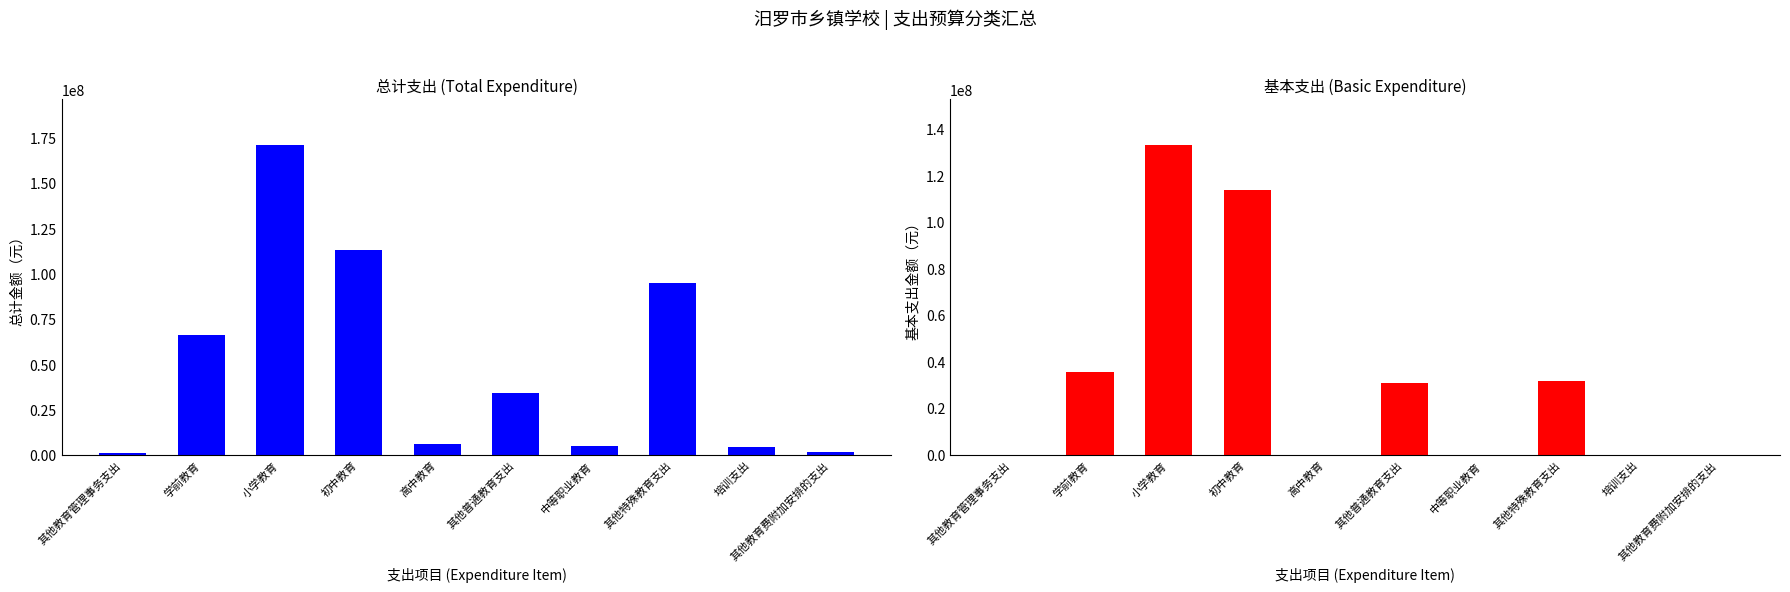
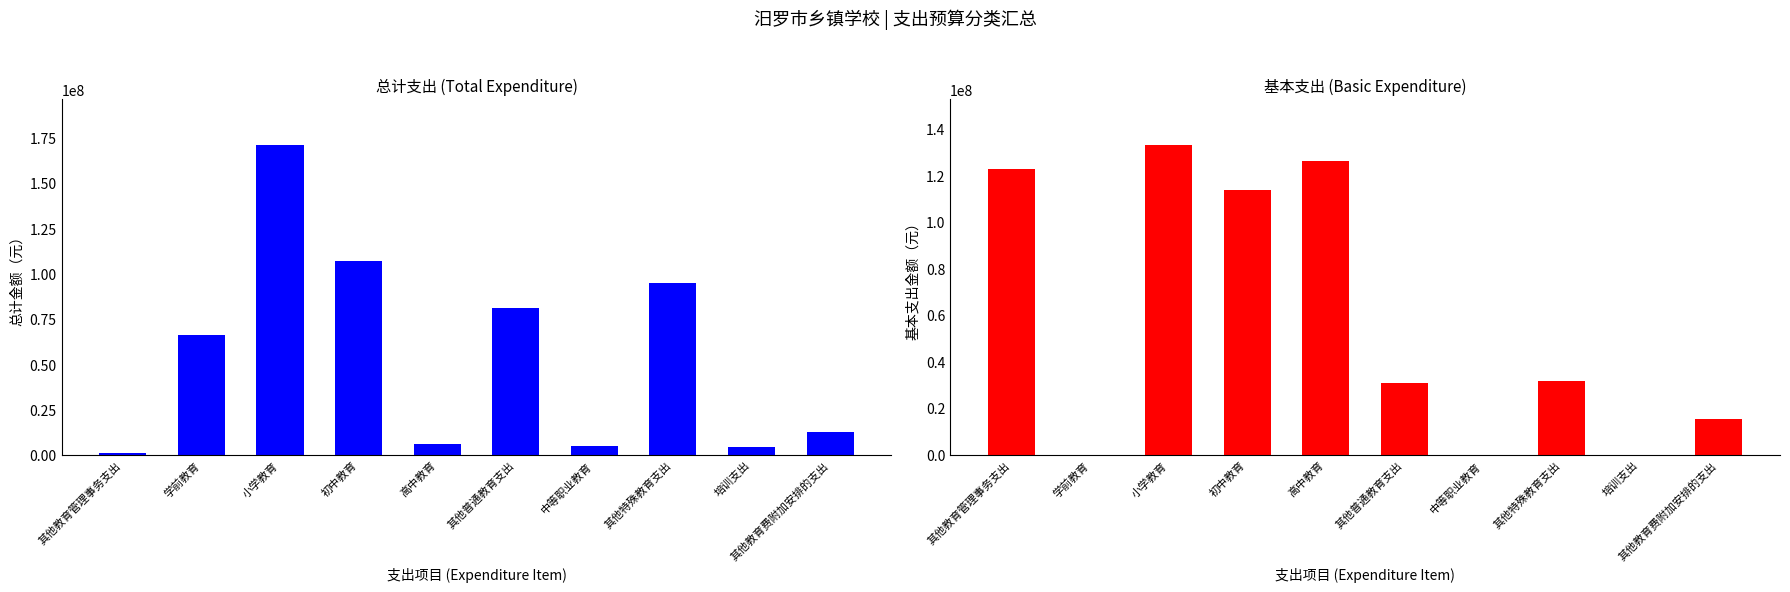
总计支出 (Total Expenditure), 初中教育: 113000000 -> 107000000
总计支出 (Total Expenditure), 其他普通教育支出: 34000000 -> 81000000
总计支出 (Total Expenditure), 其他教育费附加安排的支出: 2000000 -> 12000000
基本支出 (Basic Expenditure), 其他教育管理事务支出: 0 -> 123000000
基本支出 (Basic Expenditure), 学前教育: 36000000 -> 0
基本支出 (Basic Expenditure), 高中教育: 0 -> 126000000
基本支出 (Basic Expenditure), 其他教育费附加安排的支出: 0 -> 15000000
